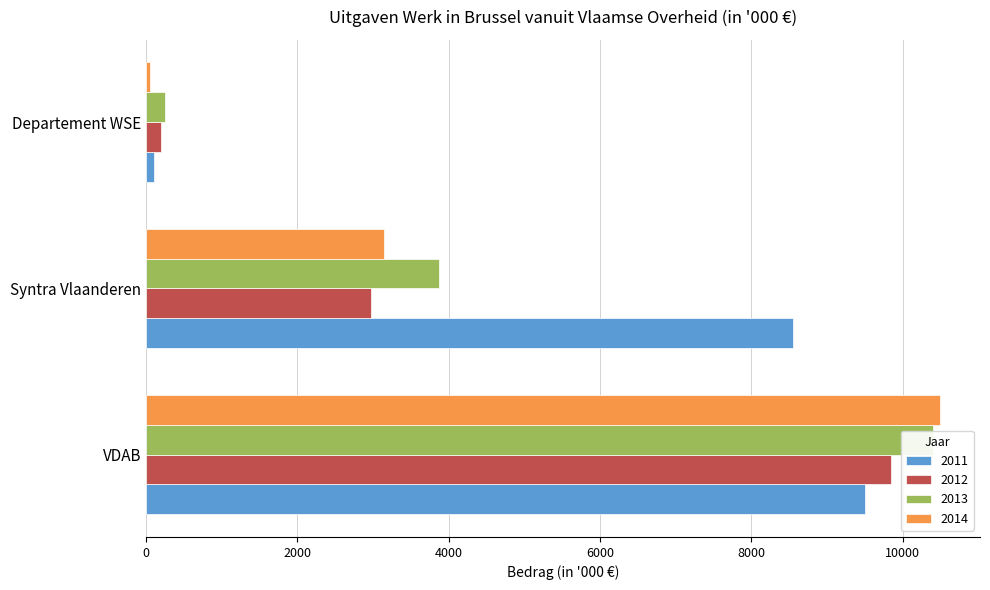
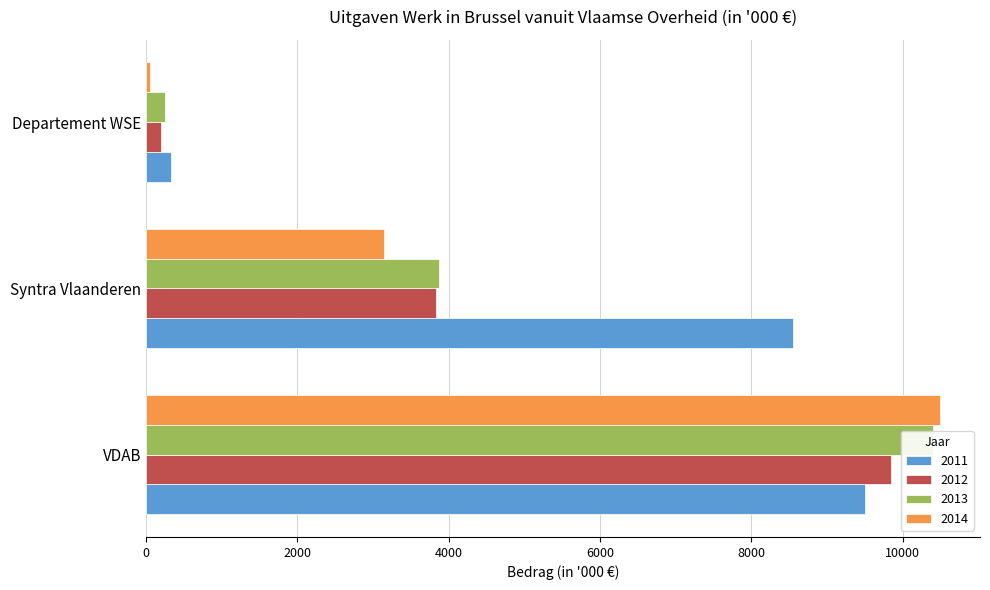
2011, Departement WSE: 100 -> 300
2012, Syntra Vlaanderen: 3000 -> 3800
